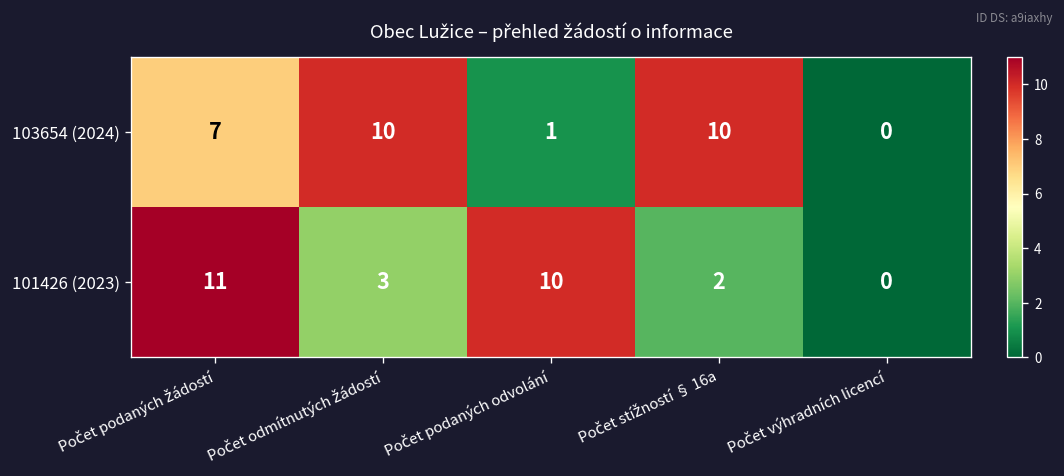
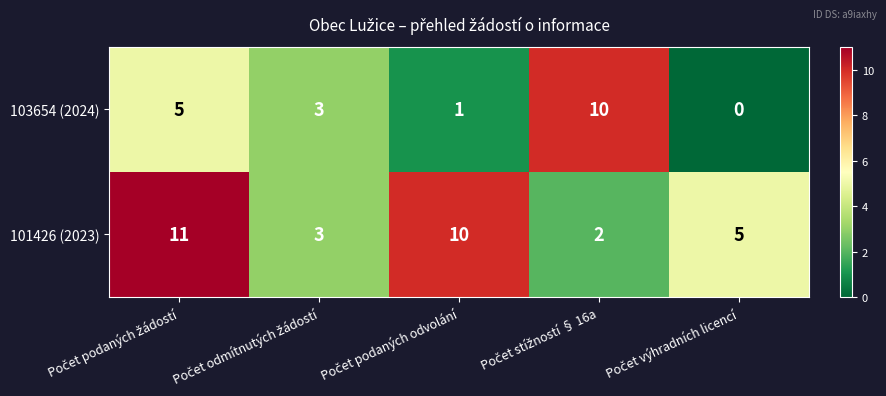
103654 (2024), Počet podaných žádostí: 7 -> 5
103654 (2024), Počet odmítnutých žádostí: 10 -> 3
101426 (2023), Počet výhradních licencí: 0 -> 5
